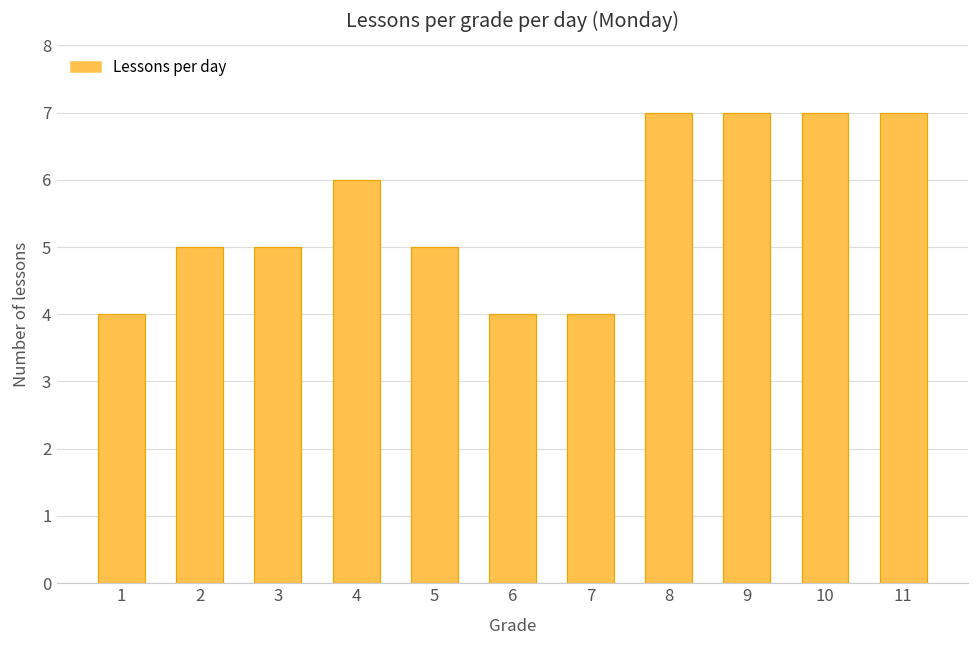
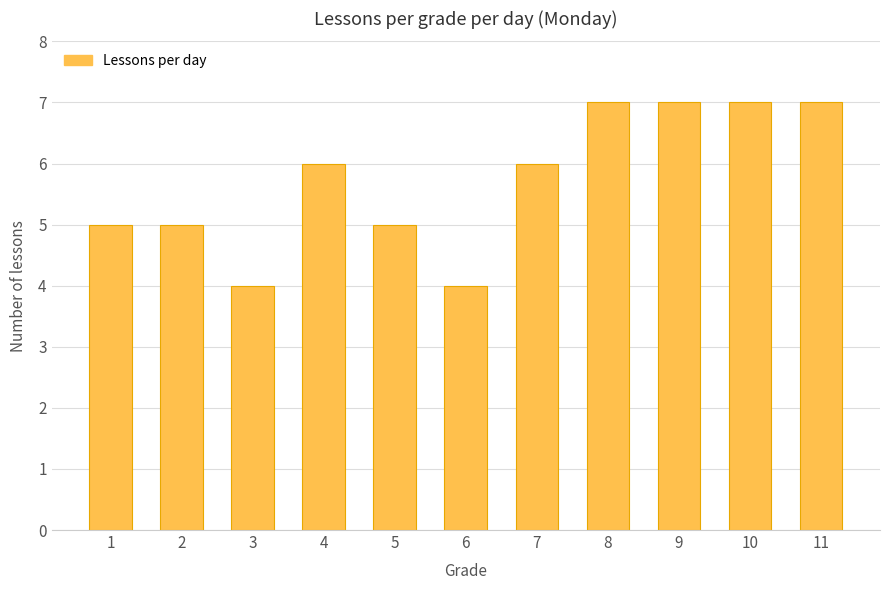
1: 4 -> 5
3: 5 -> 4
7: 4 -> 6
